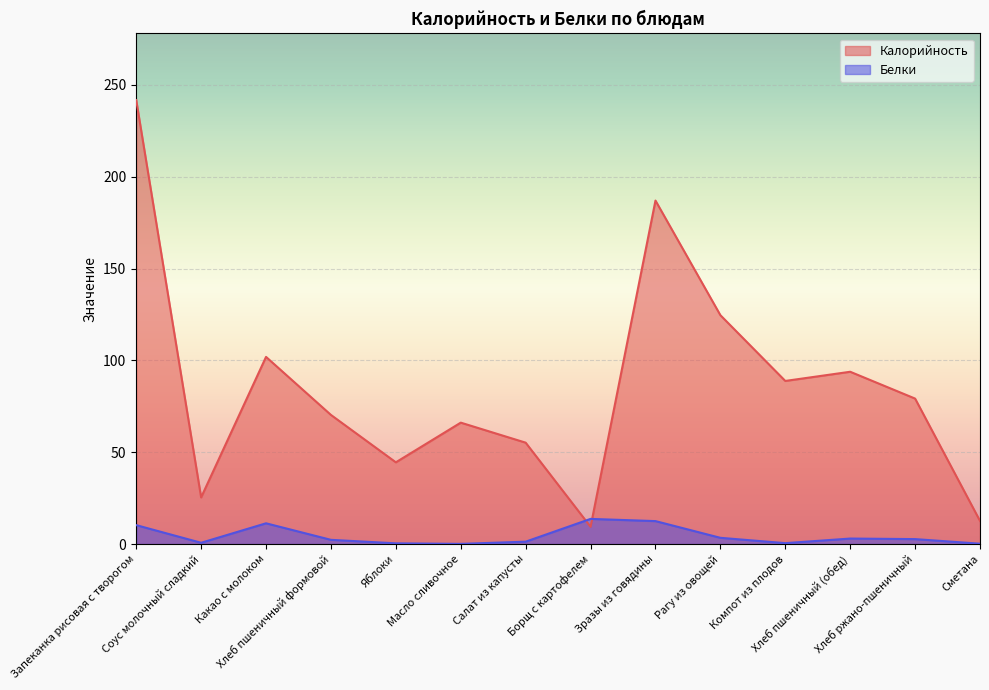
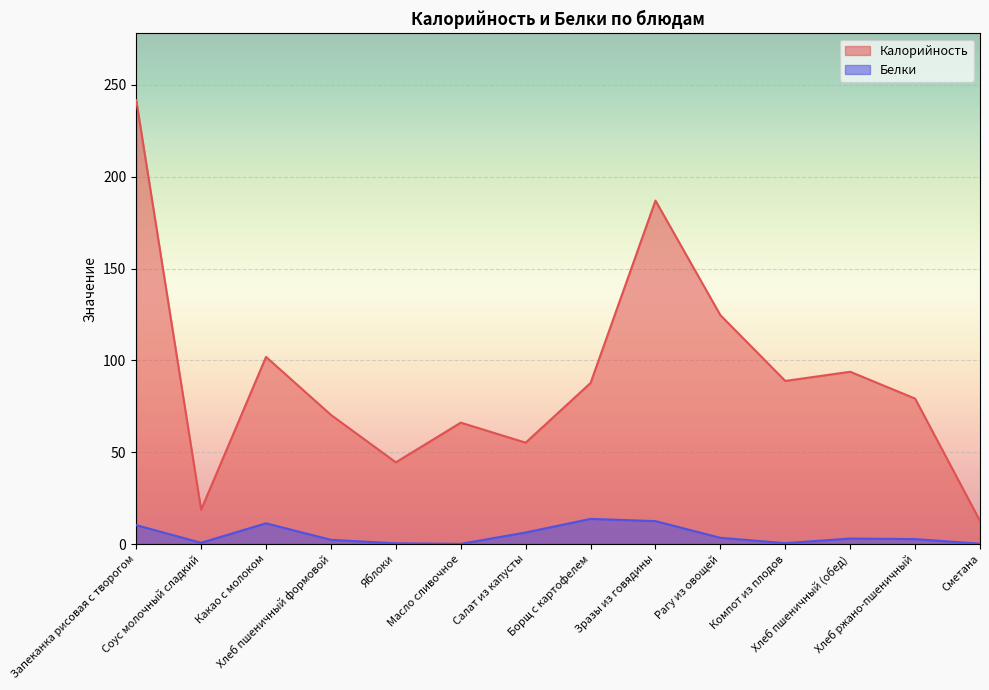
Калорийность, Соус молочный сладкий: 25 -> 19
Белки, Салат из капусты: 1 -> 6
Калорийность, Борщ с картофелем: 9 -> 88
